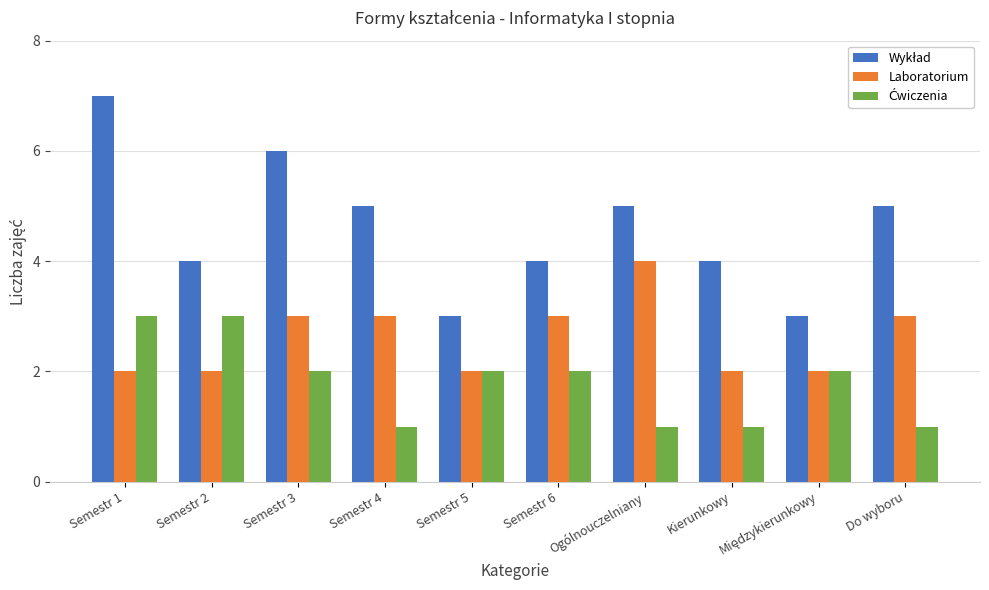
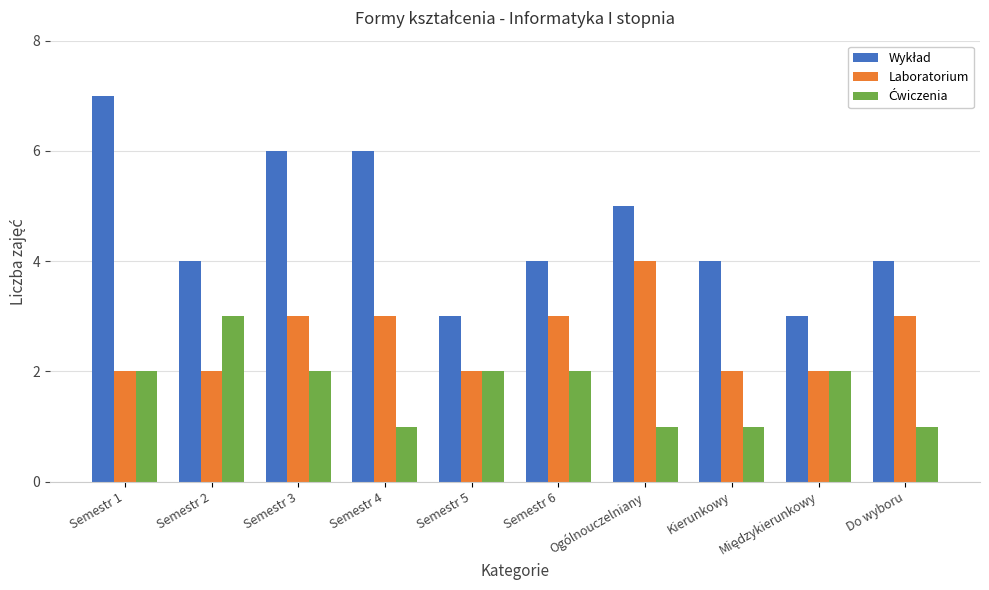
Ćwiczenia, Semestr 1: 3 -> 2
Wykład, Semestr 4: 5 -> 6
Wykład, Do wyboru: 5 -> 4
